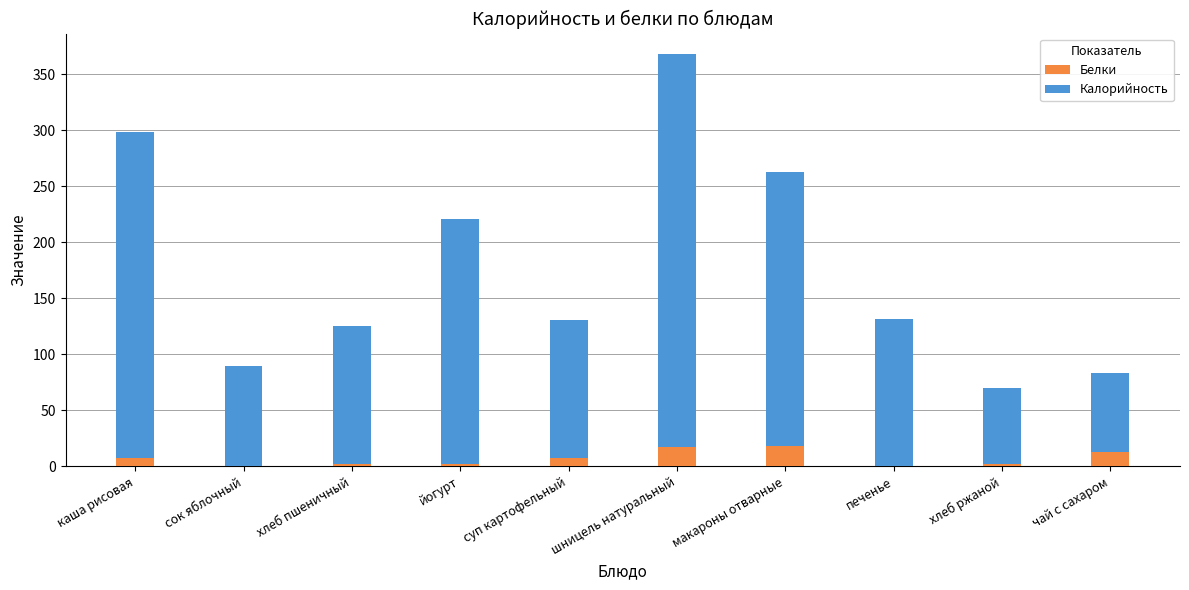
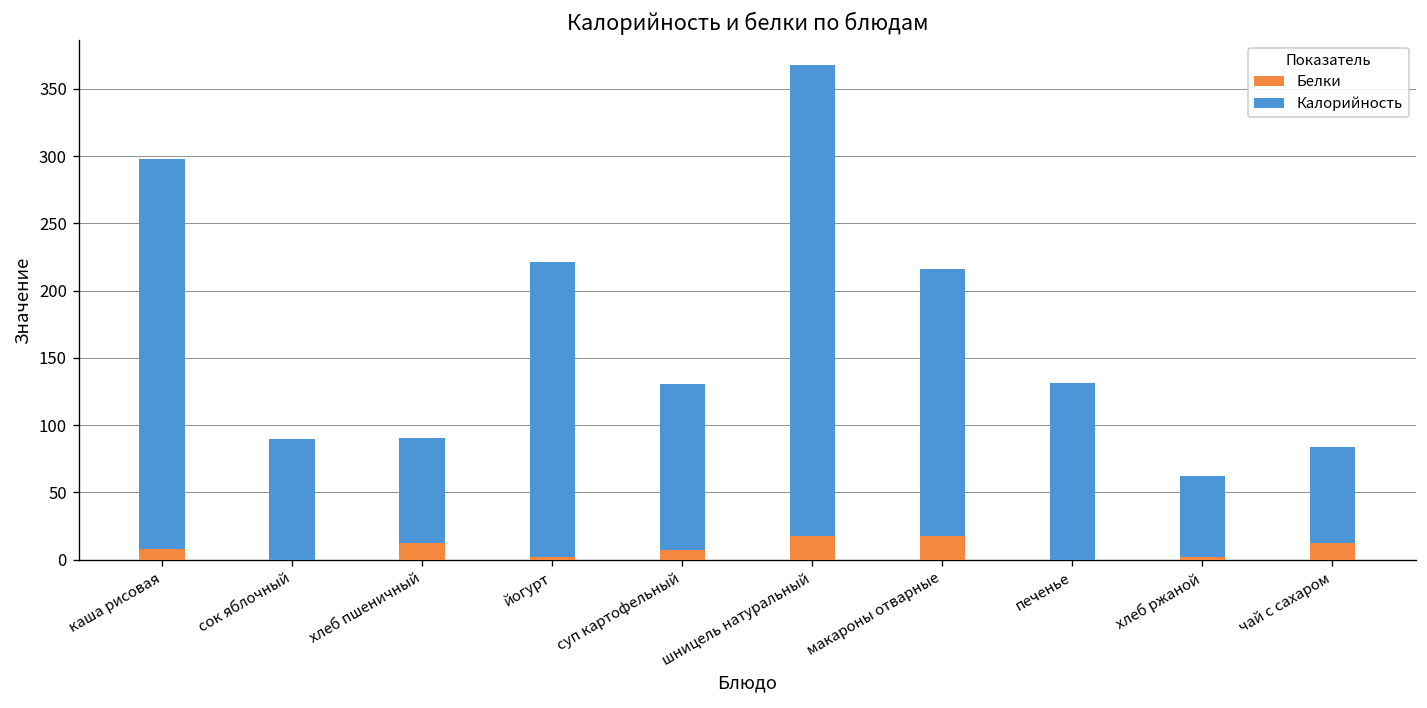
Белки, хлеб пшеничный: 2 -> 13
Калорийность, хлеб пшеничный: 123 -> 78
Калорийность, макароны отварные: 245 -> 198
Калорийность, хлеб ржаной: 68 -> 60
